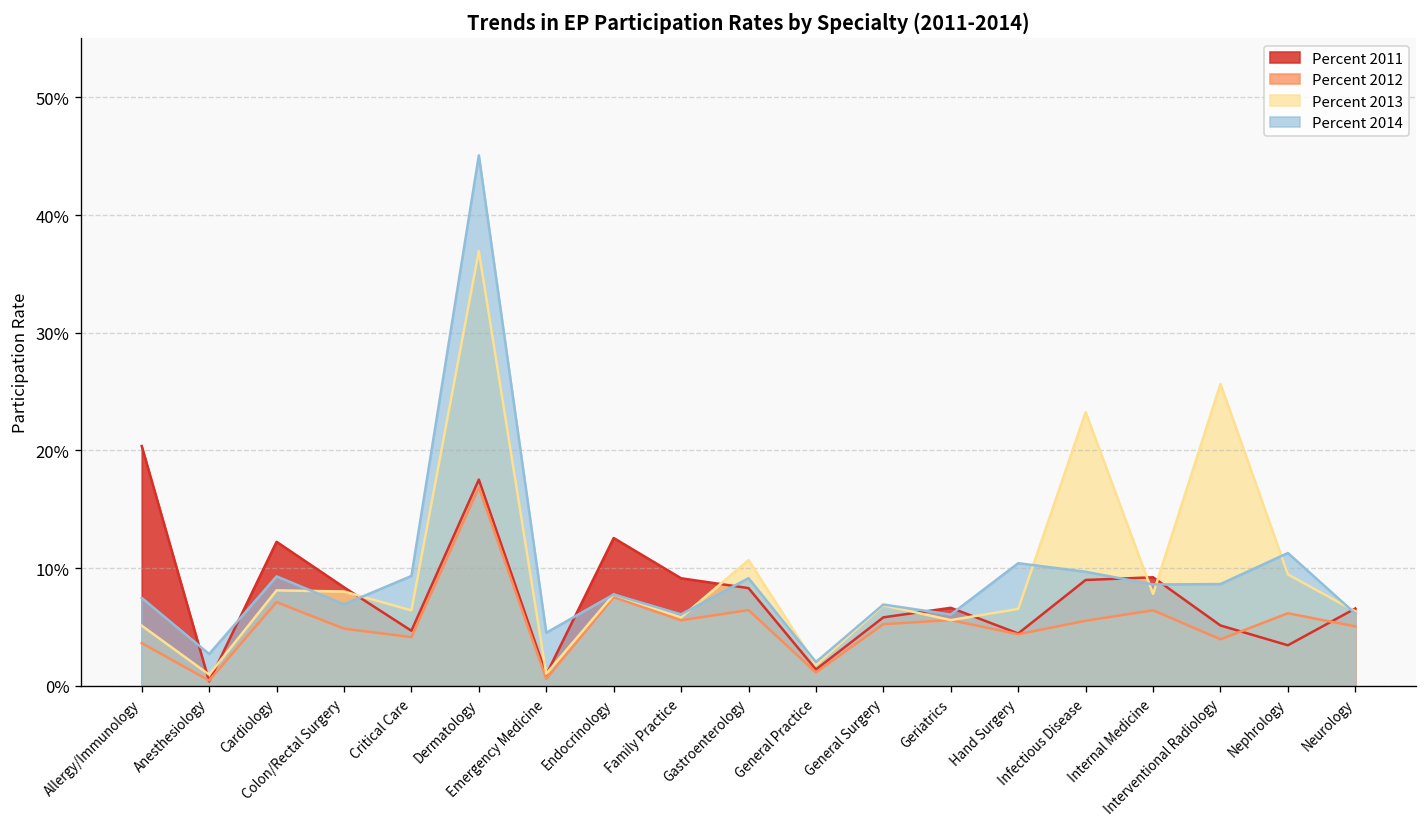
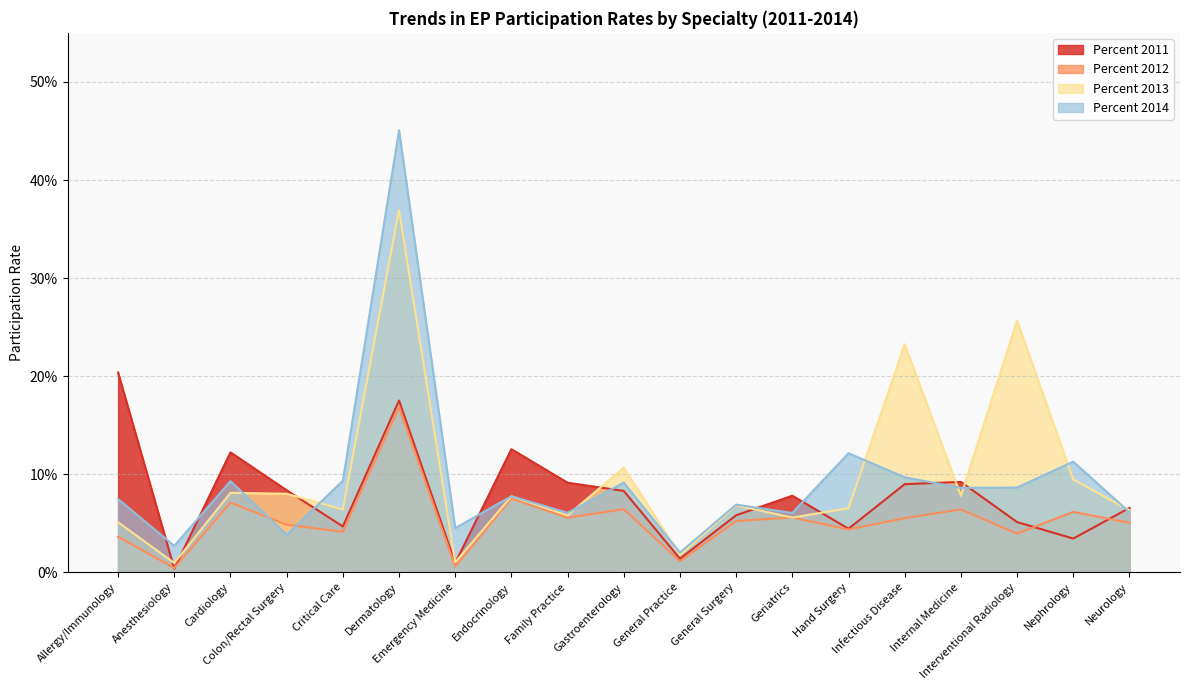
Percent 2014, Colon/Rectal Surgery: 7% -> 4%
Percent 2011, Geriatrics: 7% -> 8%
Percent 2014, Hand Surgery: 10% -> 12%
